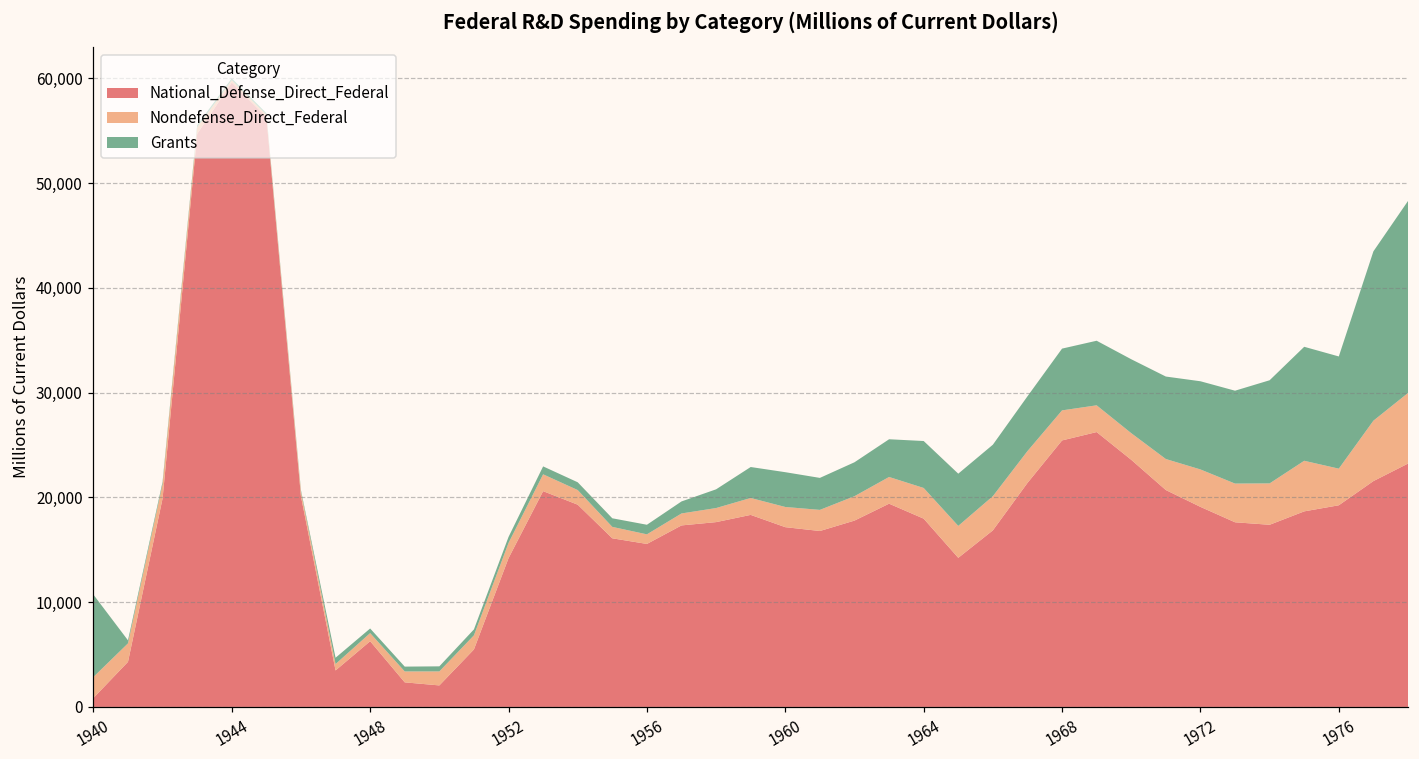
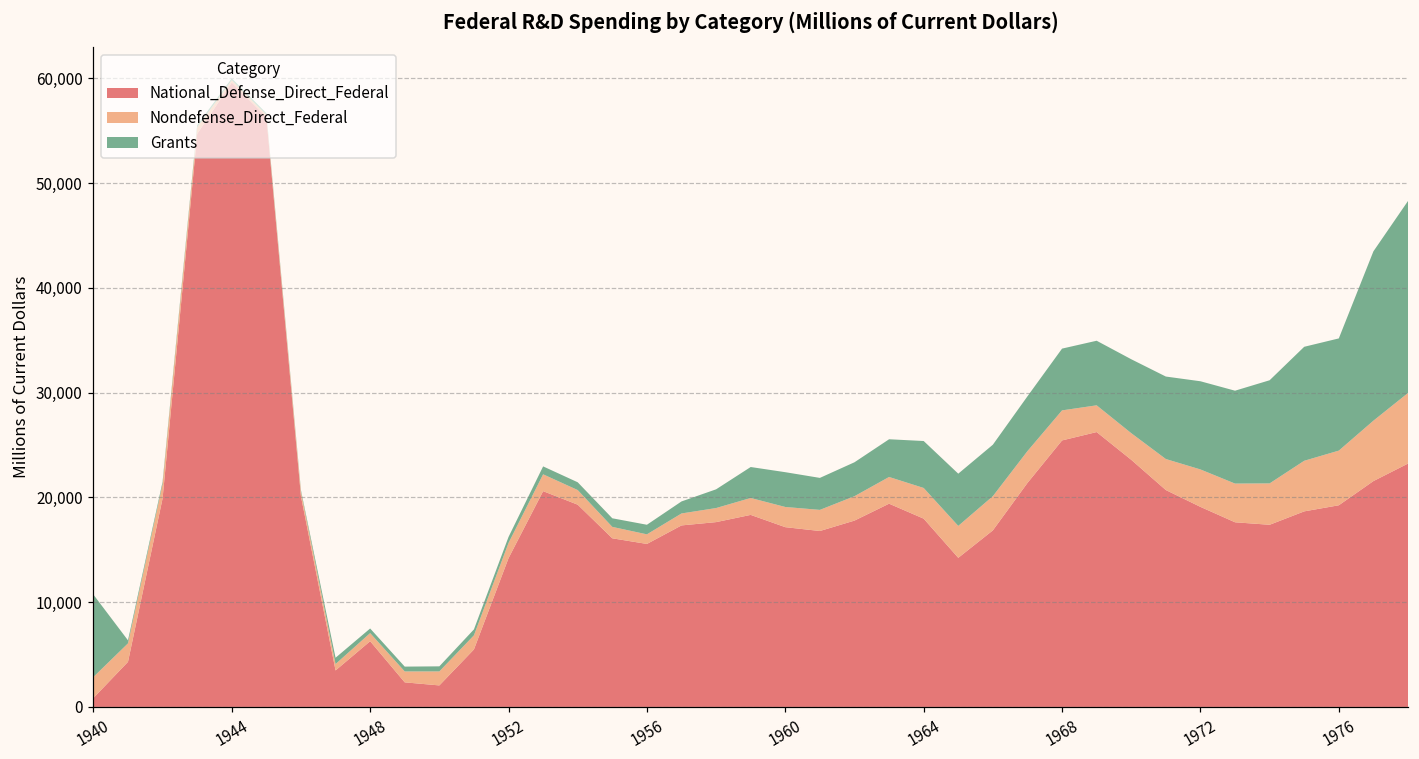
Nondefense_Direct_Federal, 1976: 3,000 -> 5,000
